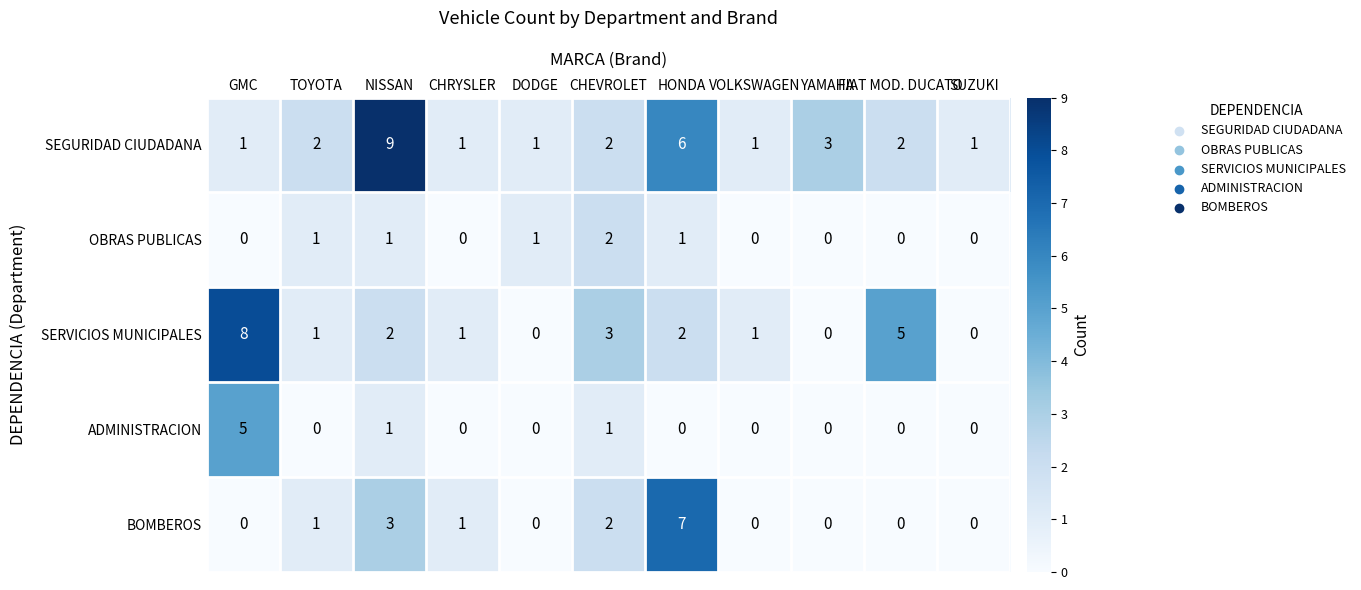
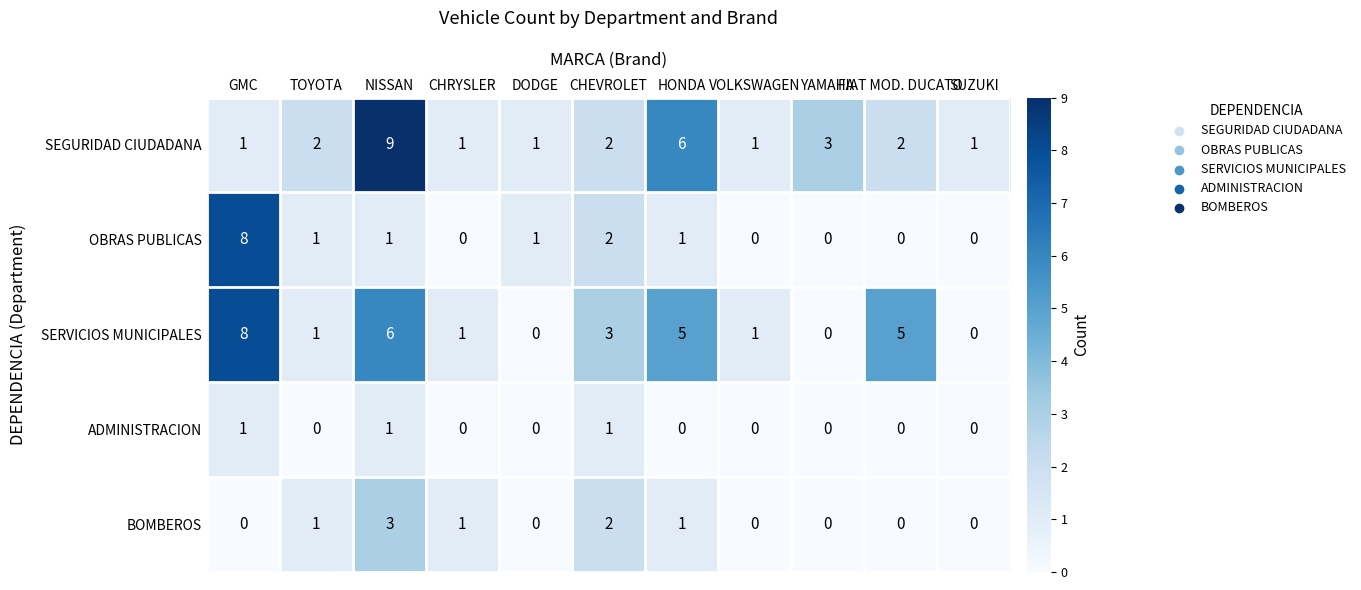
OBRAS PUBLICAS, GMC: 0 -> 8
SERVICIOS MUNICIPALES, NISSAN: 2 -> 6
SERVICIOS MUNICIPALES, HONDA: 2 -> 5
ADMINISTRACION, GMC: 5 -> 1
BOMBEROS, HONDA: 7 -> 1
